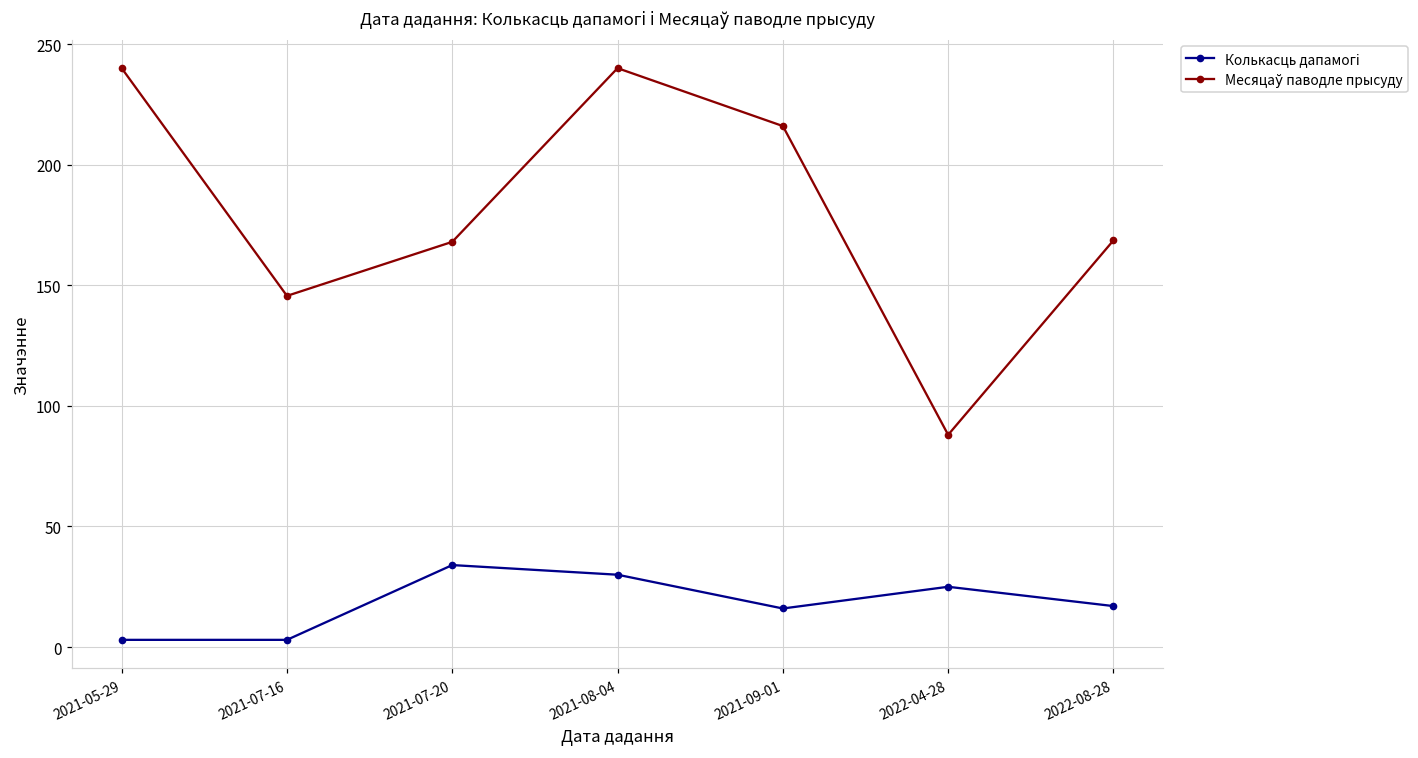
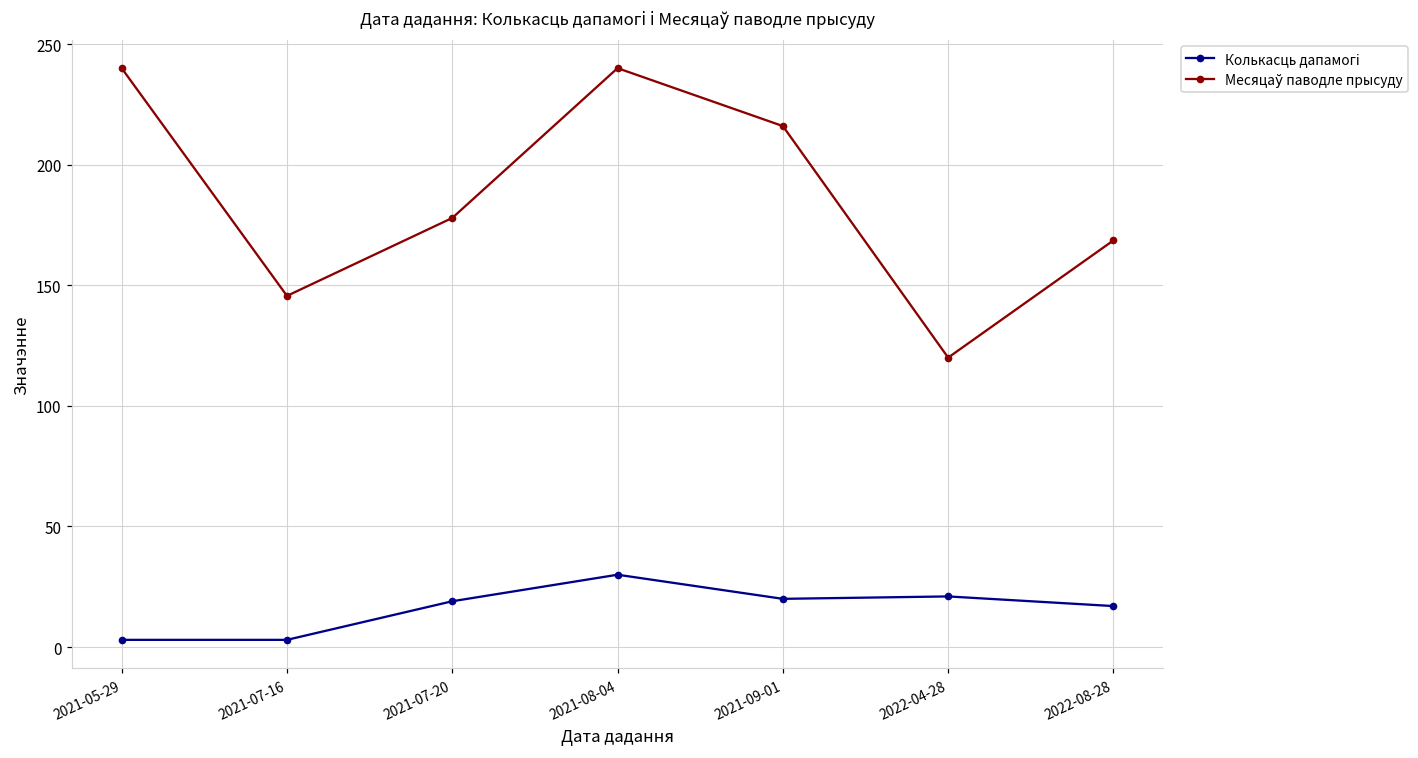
Колькасць дапамогі, 2021-07-20: 34 -> 19
Месяцаў паводле прысуду, 2021-07-20: 168 -> 178
Колькасць дапамогі, 2021-09-01: 16 -> 20
Колькасць дапамогі, 2022-04-28: 25 -> 21
Месяцаў паводле прысуду, 2022-04-28: 88 -> 120
